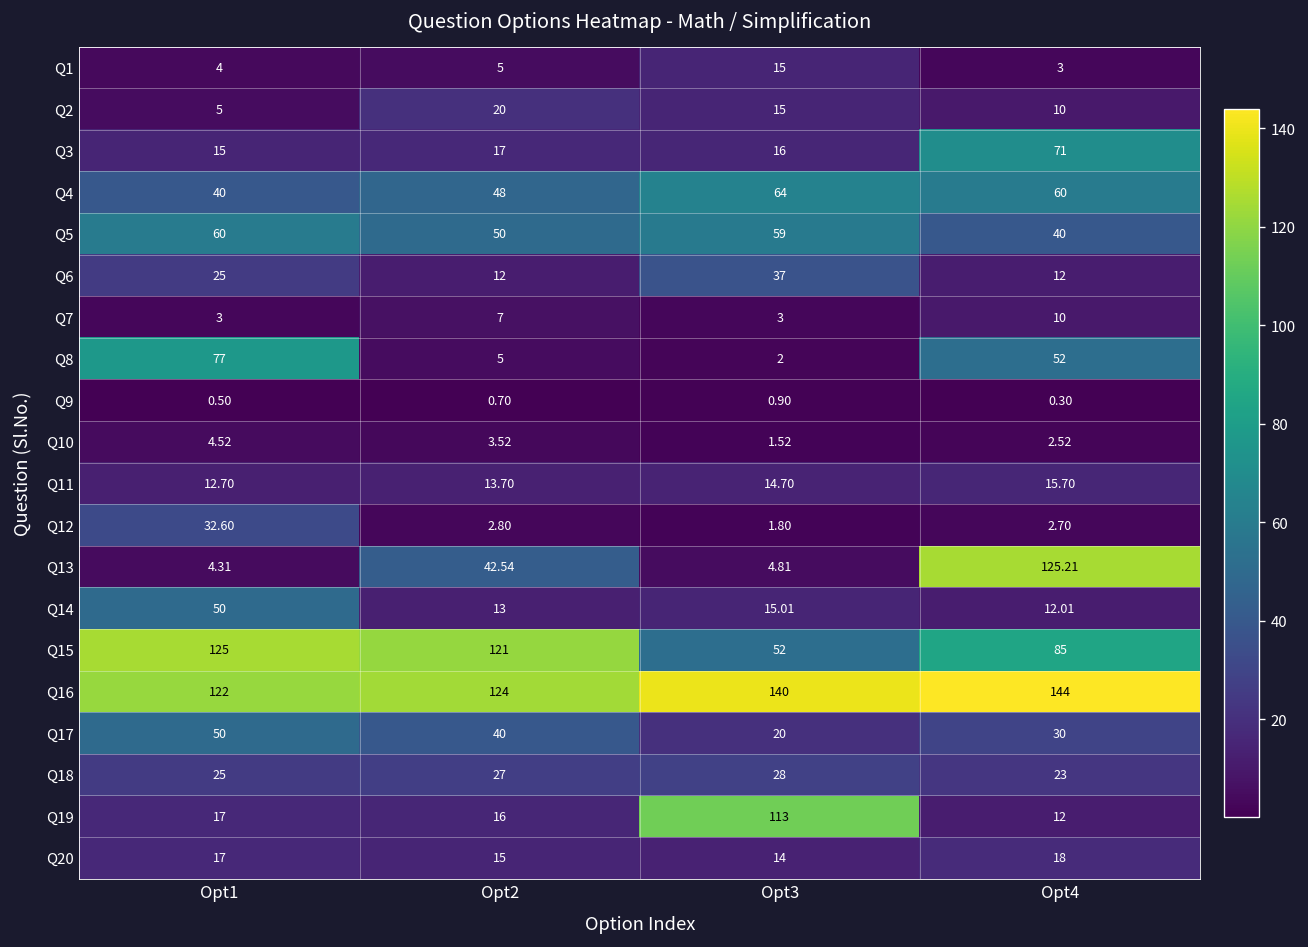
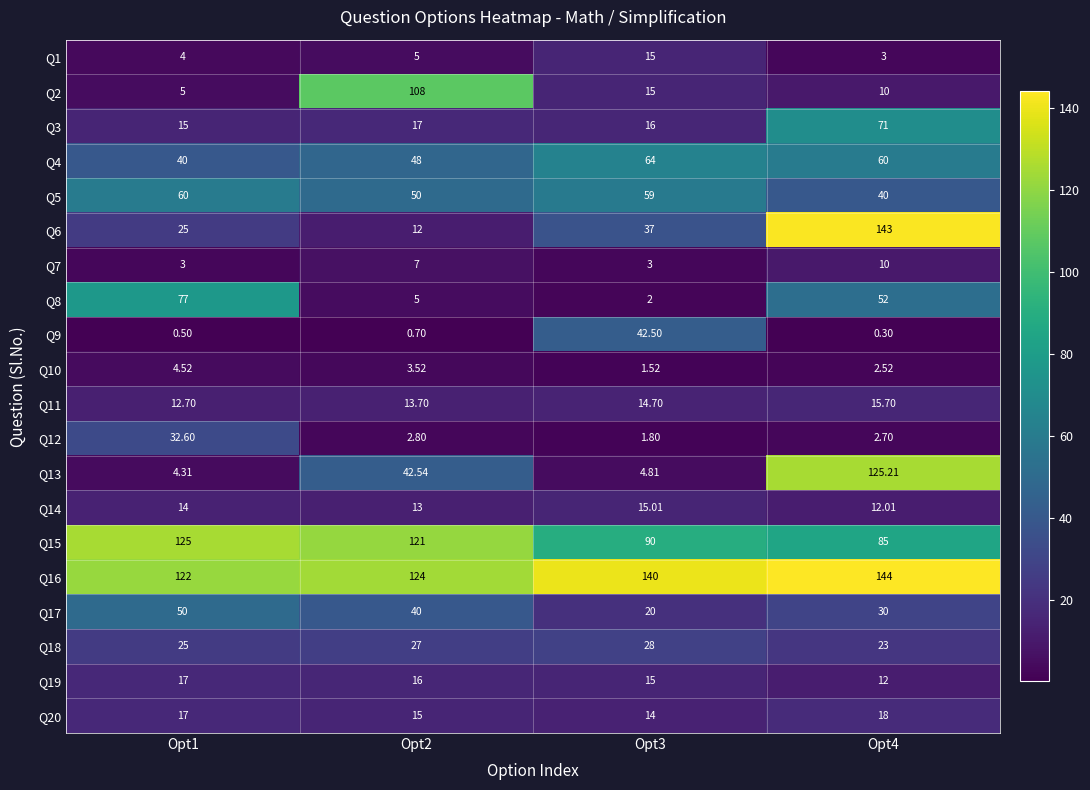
Q2, Opt2: 20 -> 108
Q6, Opt4: 12 -> 143
Q9, Opt3: 0.90 -> 42.50
Q14, Opt1: 50 -> 14
Q15, Opt3: 52 -> 90
Q19, Opt3: 113 -> 15
